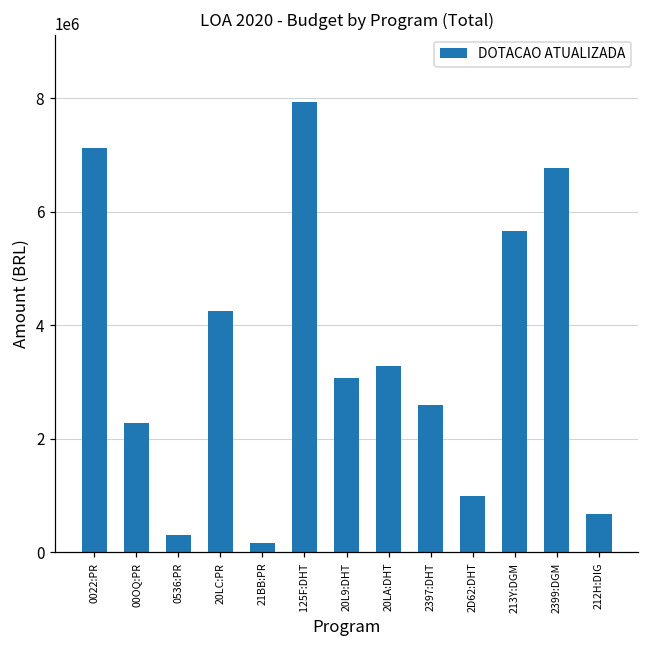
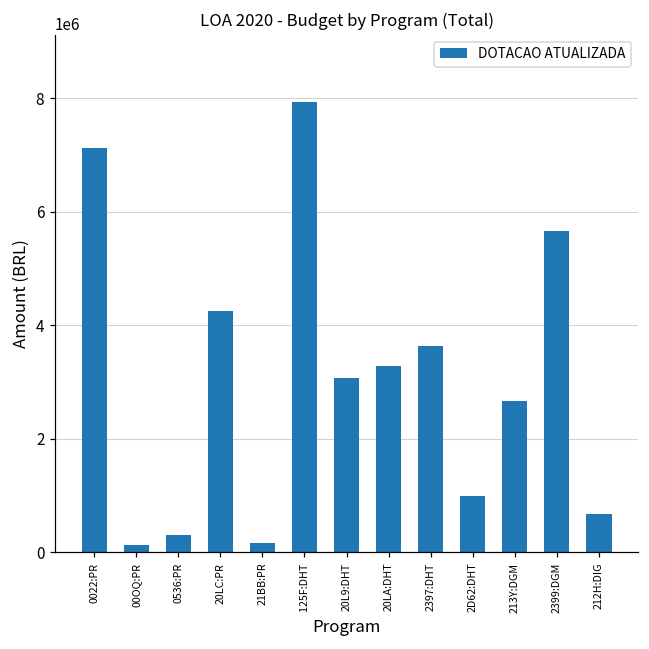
00OQ:PR: 2300000 -> 100000
2397:DHT: 2600000 -> 3600000
213Y:DGM: 5600000 -> 2700000
2399:DGM: 6800000 -> 5700000
